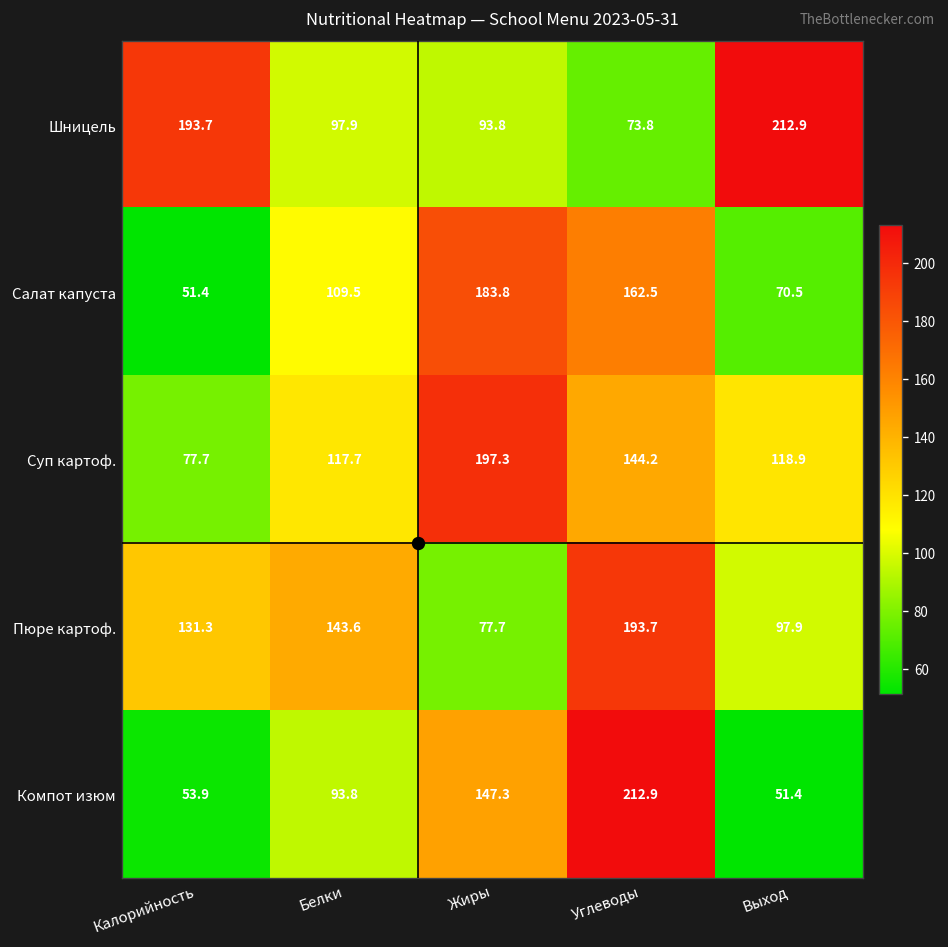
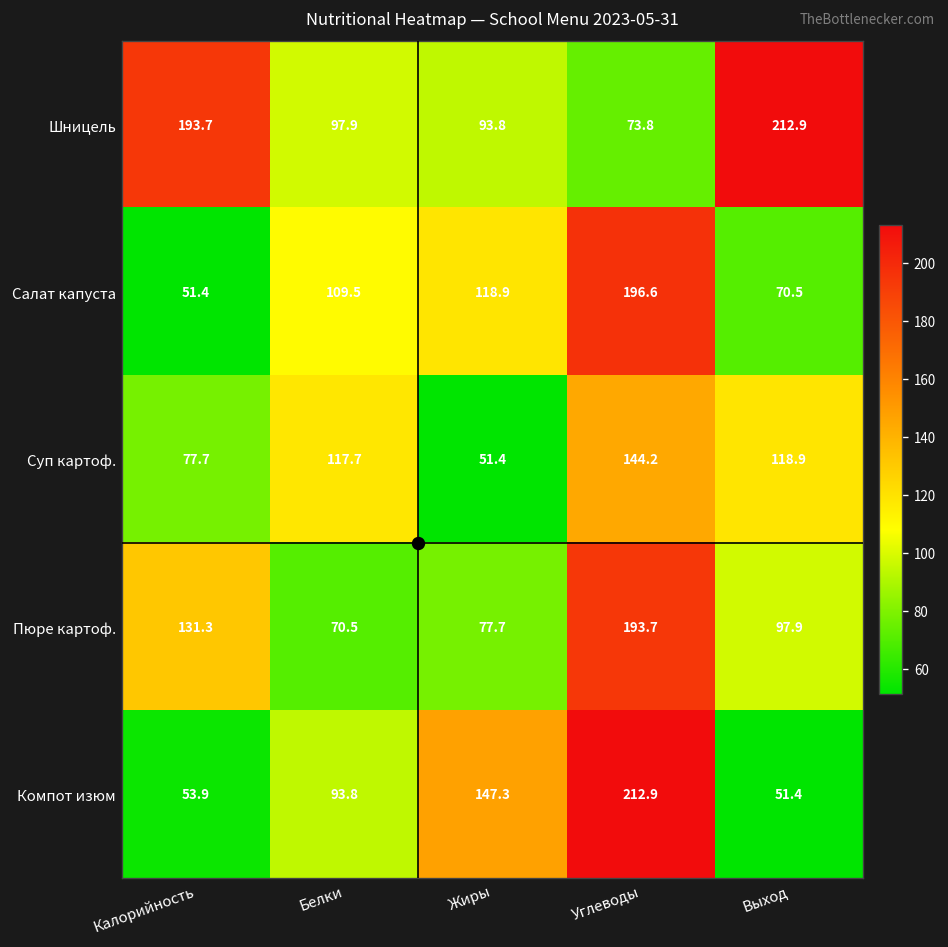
Салат капуста, Жиры: 183.8 -> 118.9
Салат капуста, Углеводы: 162.5 -> 196.6
Суп картоф., Жиры: 197.3 -> 51.4
Пюре картоф., Белки: 143.6 -> 70.5
